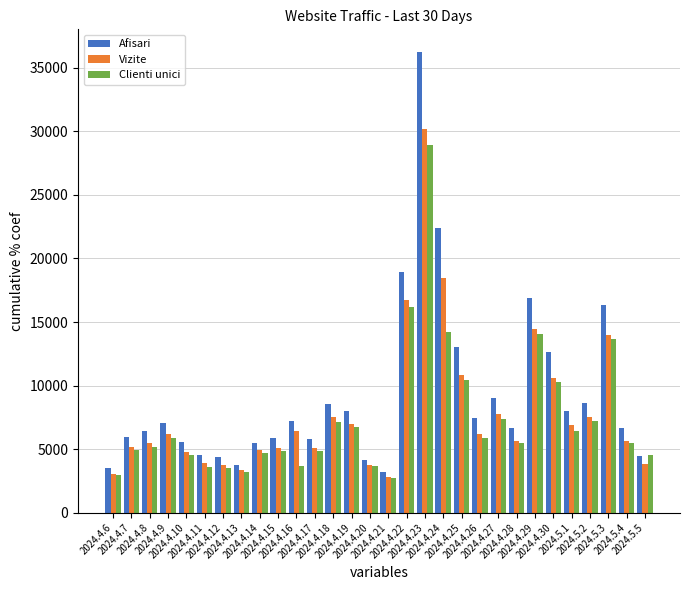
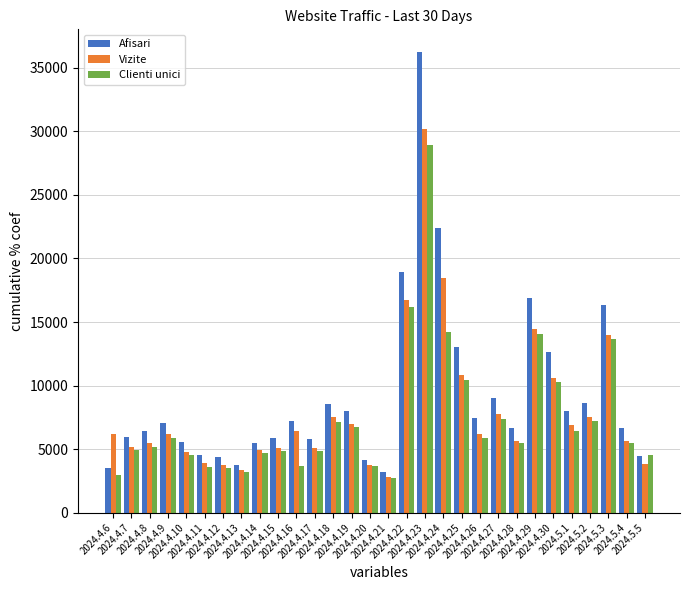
Vizite, 2024.4.6: 3000 -> 6200
